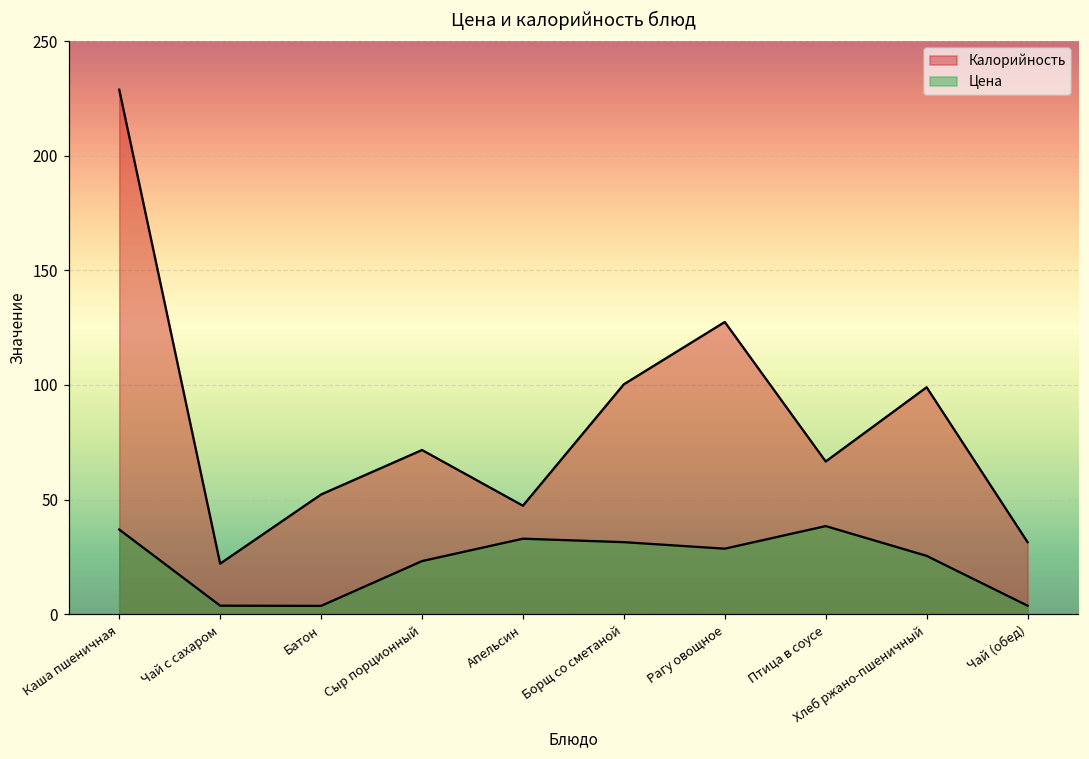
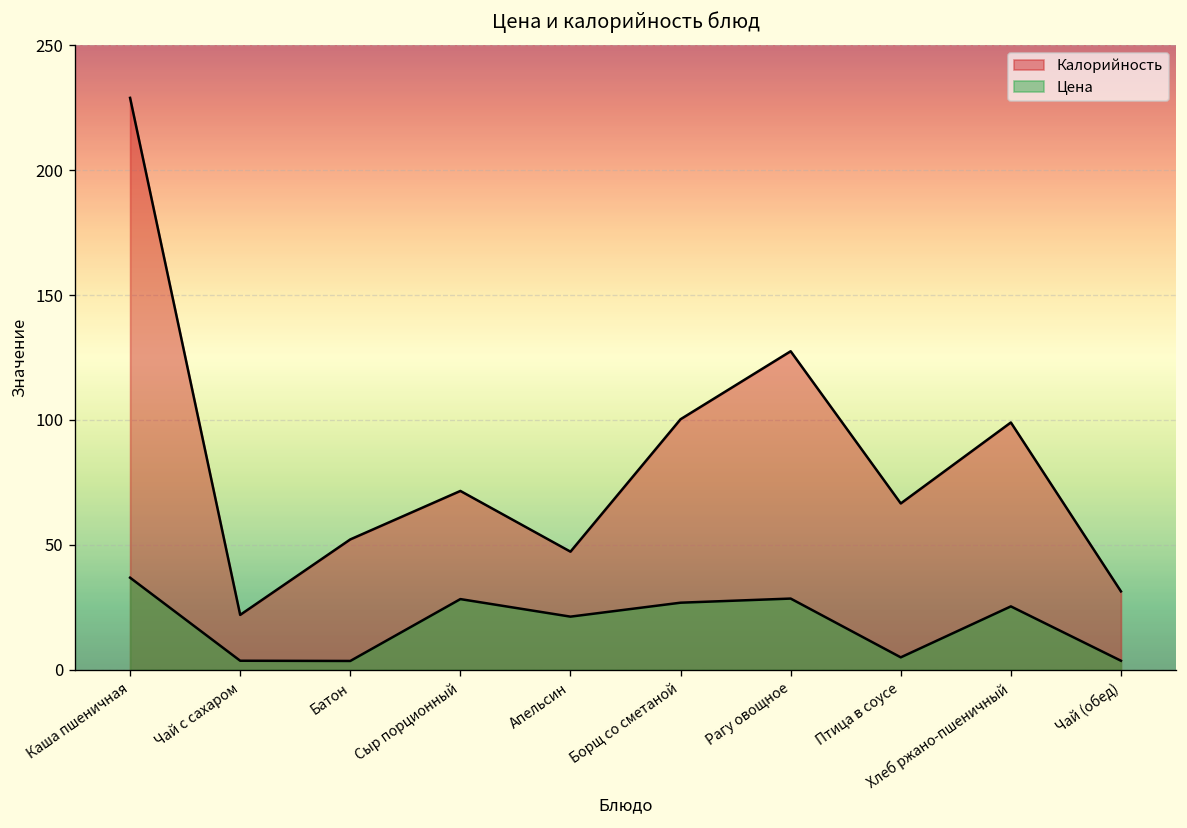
Цена, Сыр порционный: 23 -> 28
Цена, Апельсин: 33 -> 21
Цена, Борщ со сметаной: 31 -> 27
Цена, Птица в соусе: 38 -> 5
